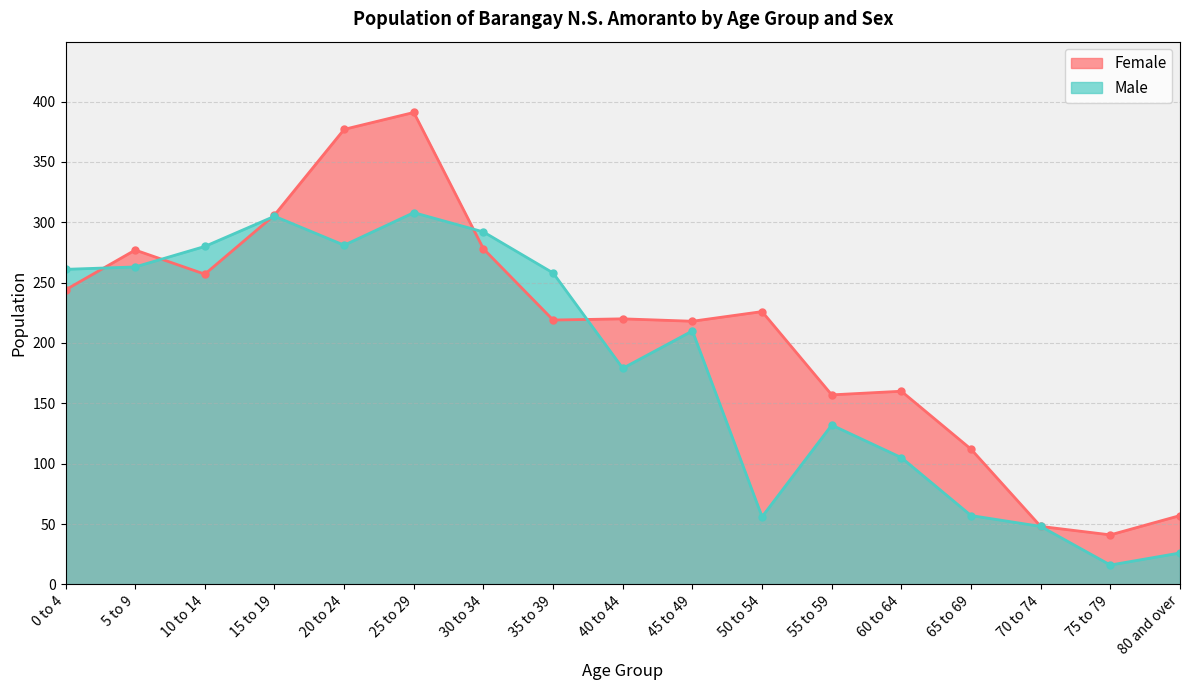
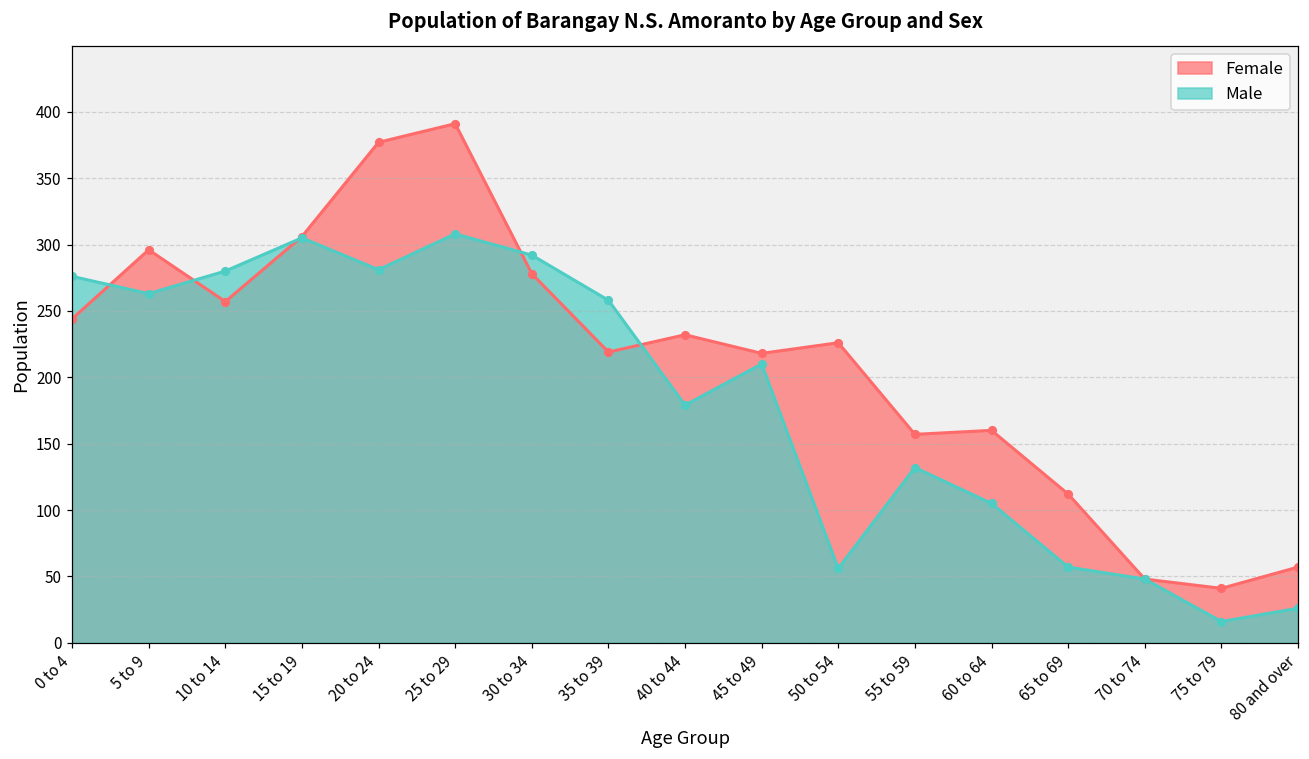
Male, 0 to 4: 261 -> 276
Female, 5 to 9: 277 -> 296
Female, 40 to 44: 220 -> 232
